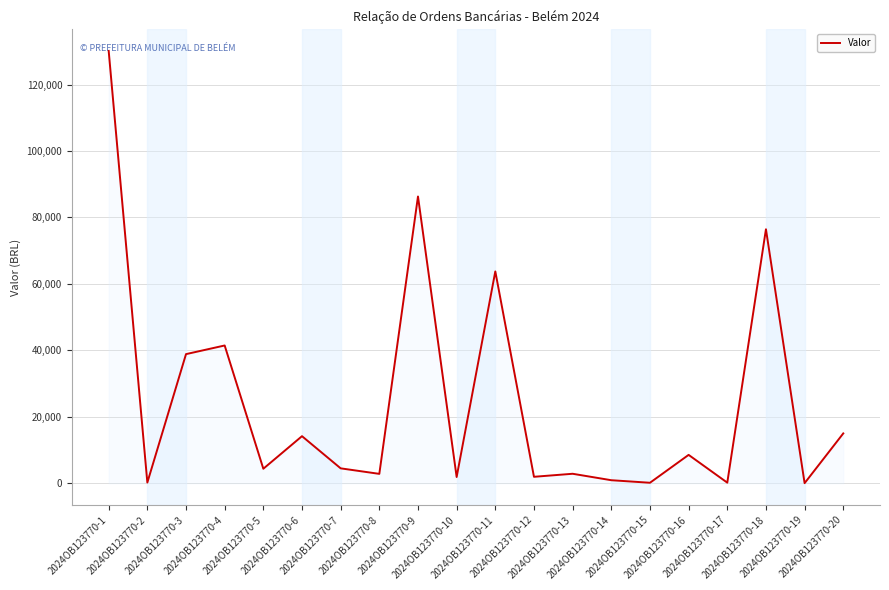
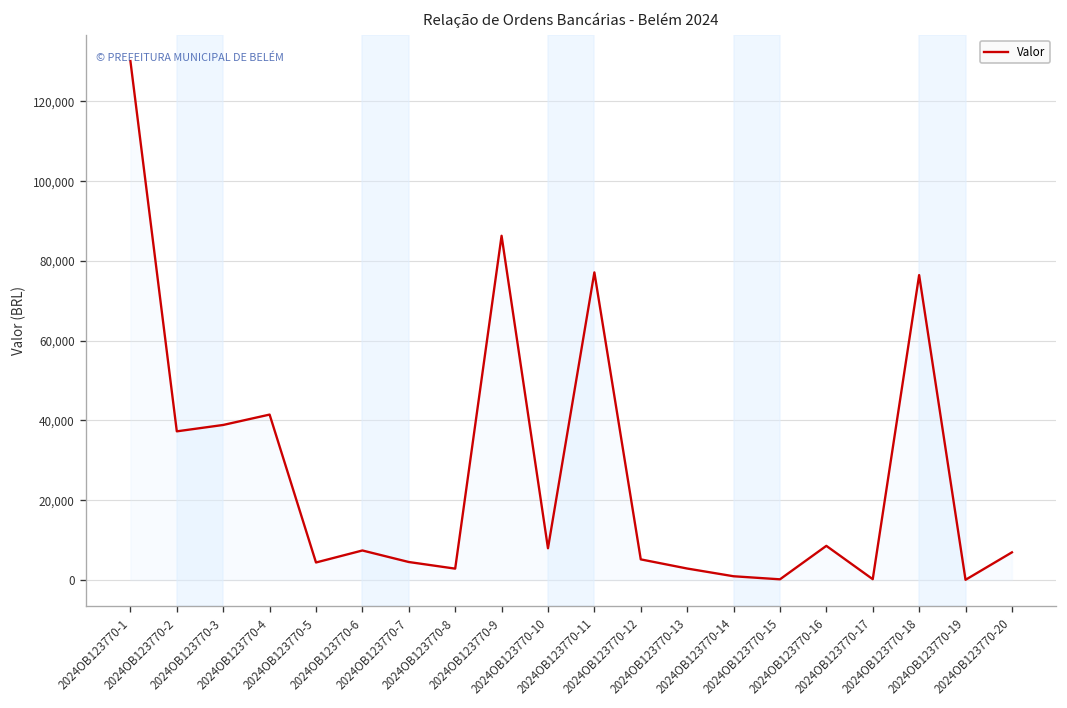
2024OB123770-2: 0 -> 37,000
2024OB123770-6: 14,000 -> 7,000
2024OB123770-10: 2,000 -> 8,000
2024OB123770-11: 64,000 -> 77,000
2024OB123770-12: 2,000 -> 5,000
2024OB123770-20: 15,000 -> 7,000
